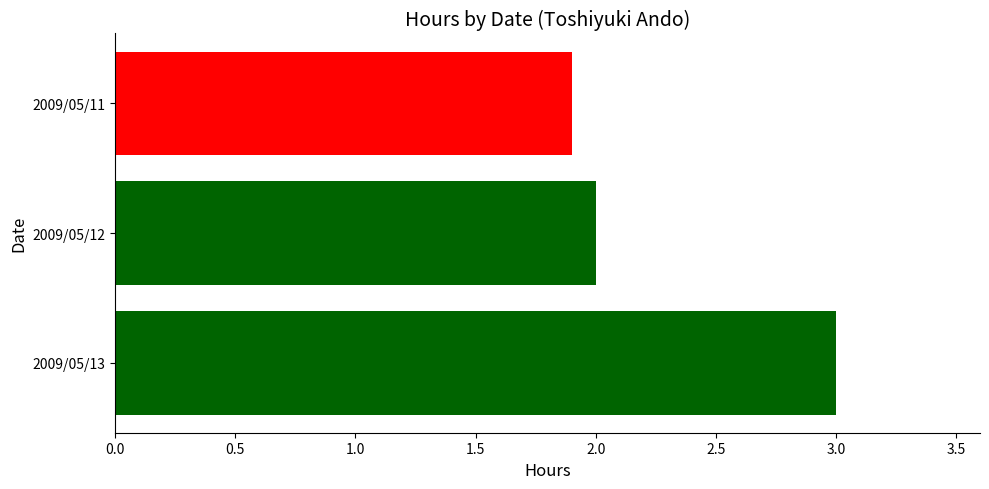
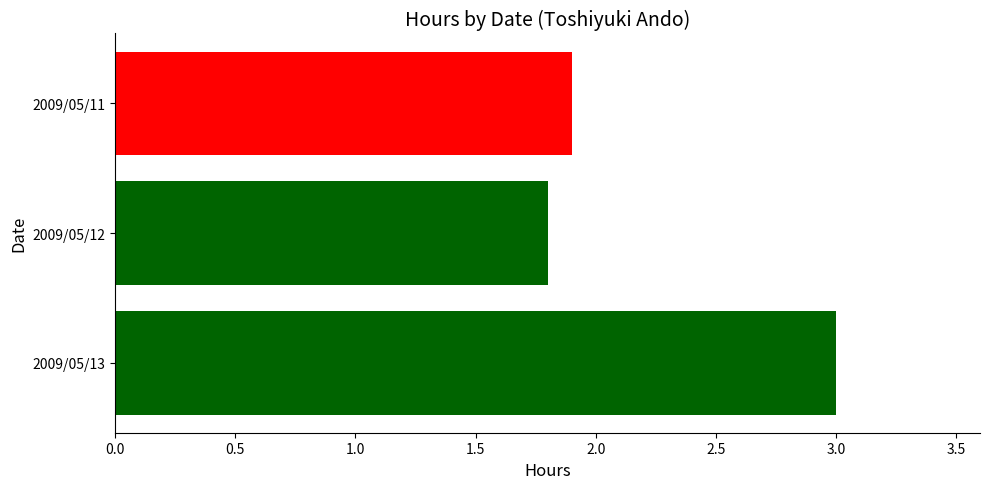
2009/05/12: 2.0 -> 1.8
